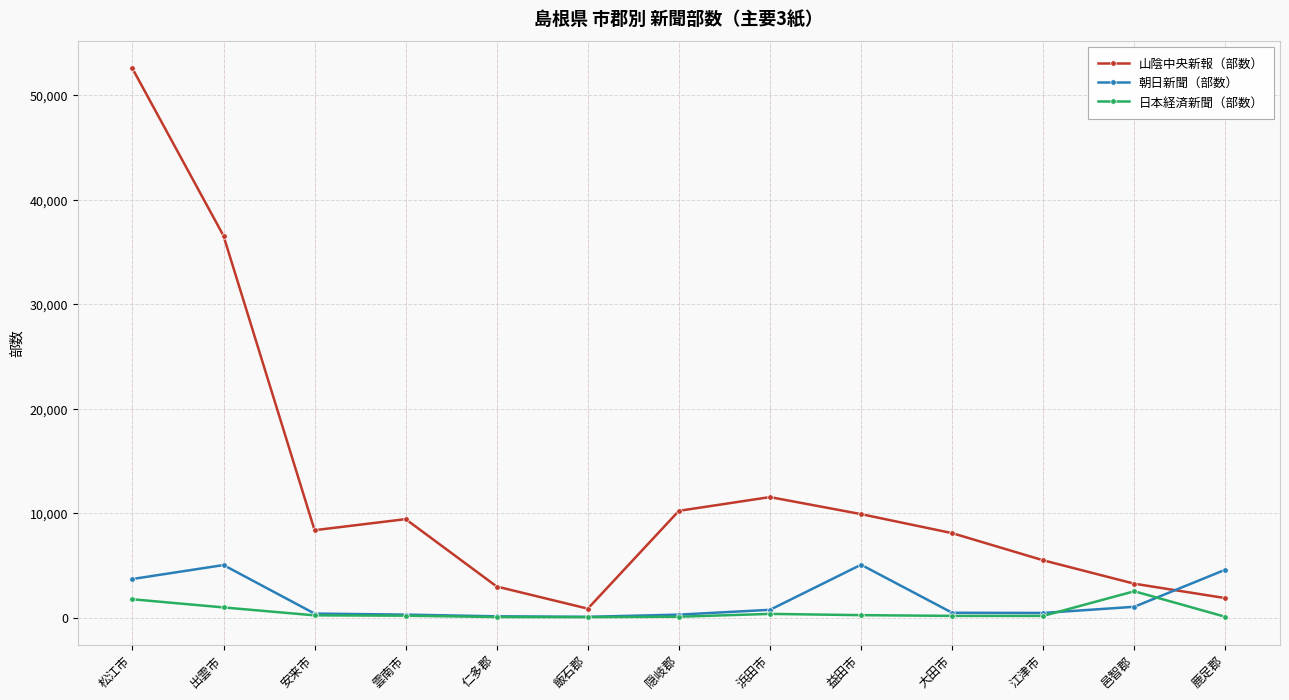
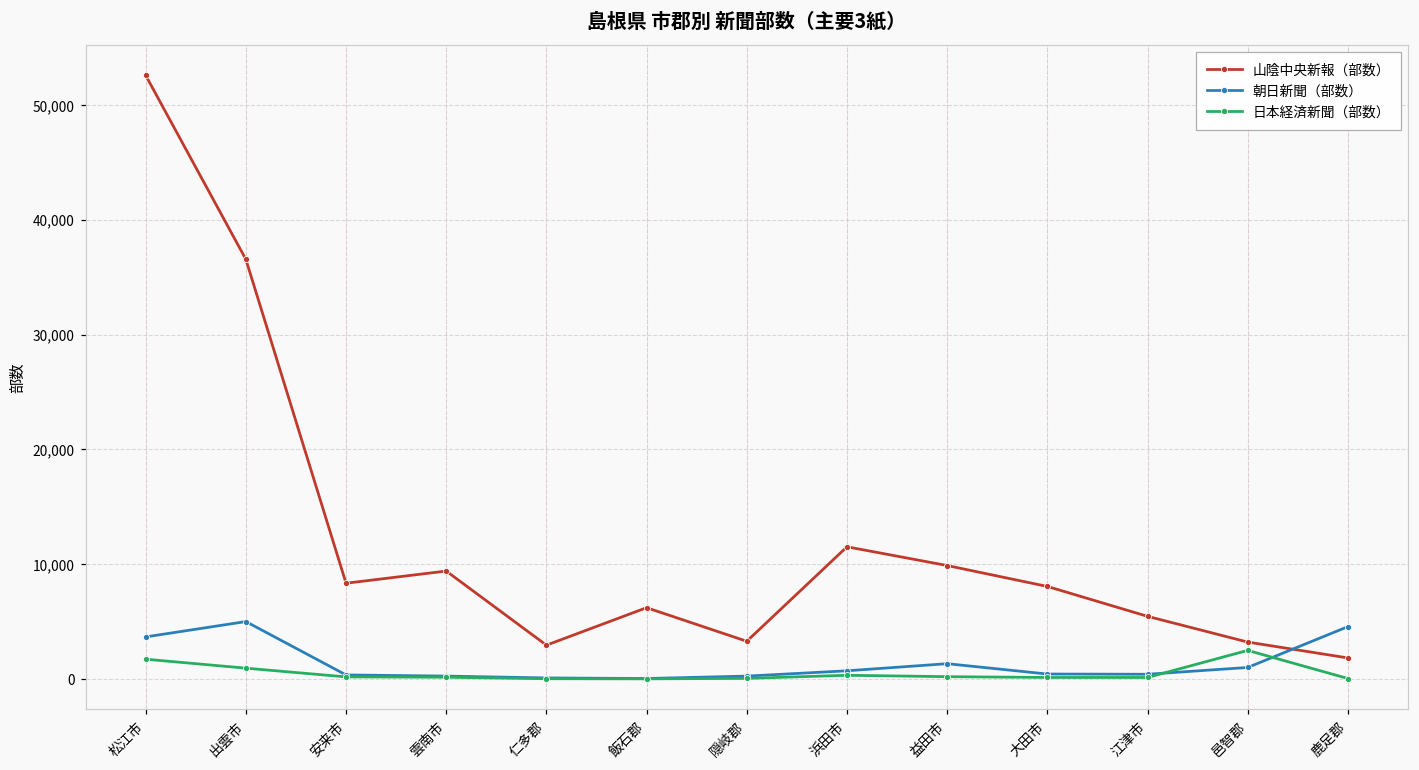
山陰中央新報（部数）, 飯石郡: 900 -> 6,200
山陰中央新報（部数）, 隠岐郡: 10,200 -> 3,300
朝日新聞（部数）, 益田市: 5,100 -> 1,400
